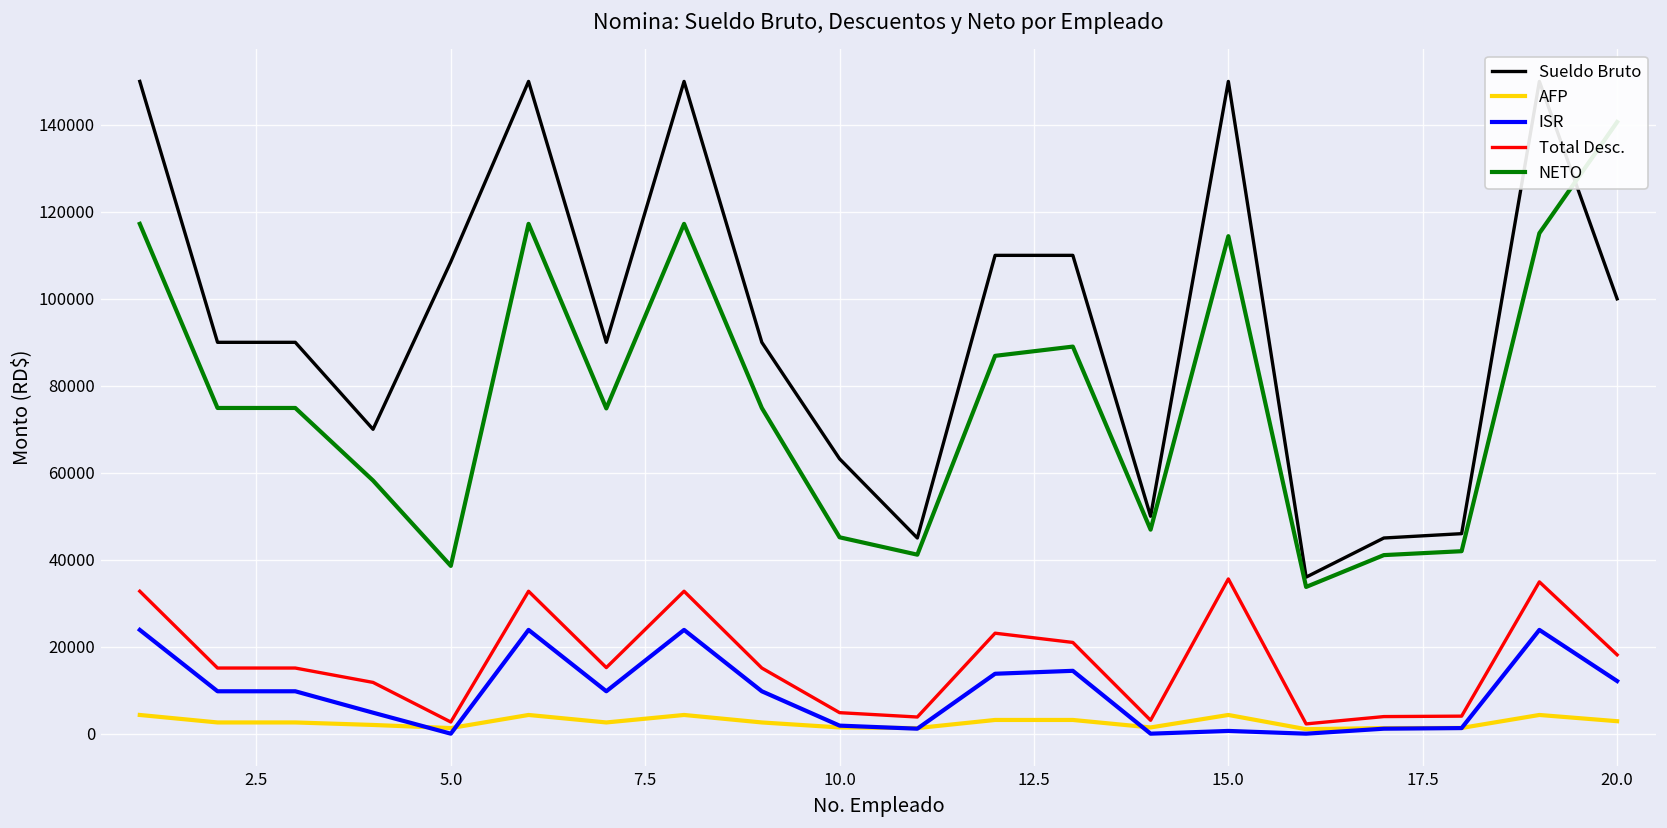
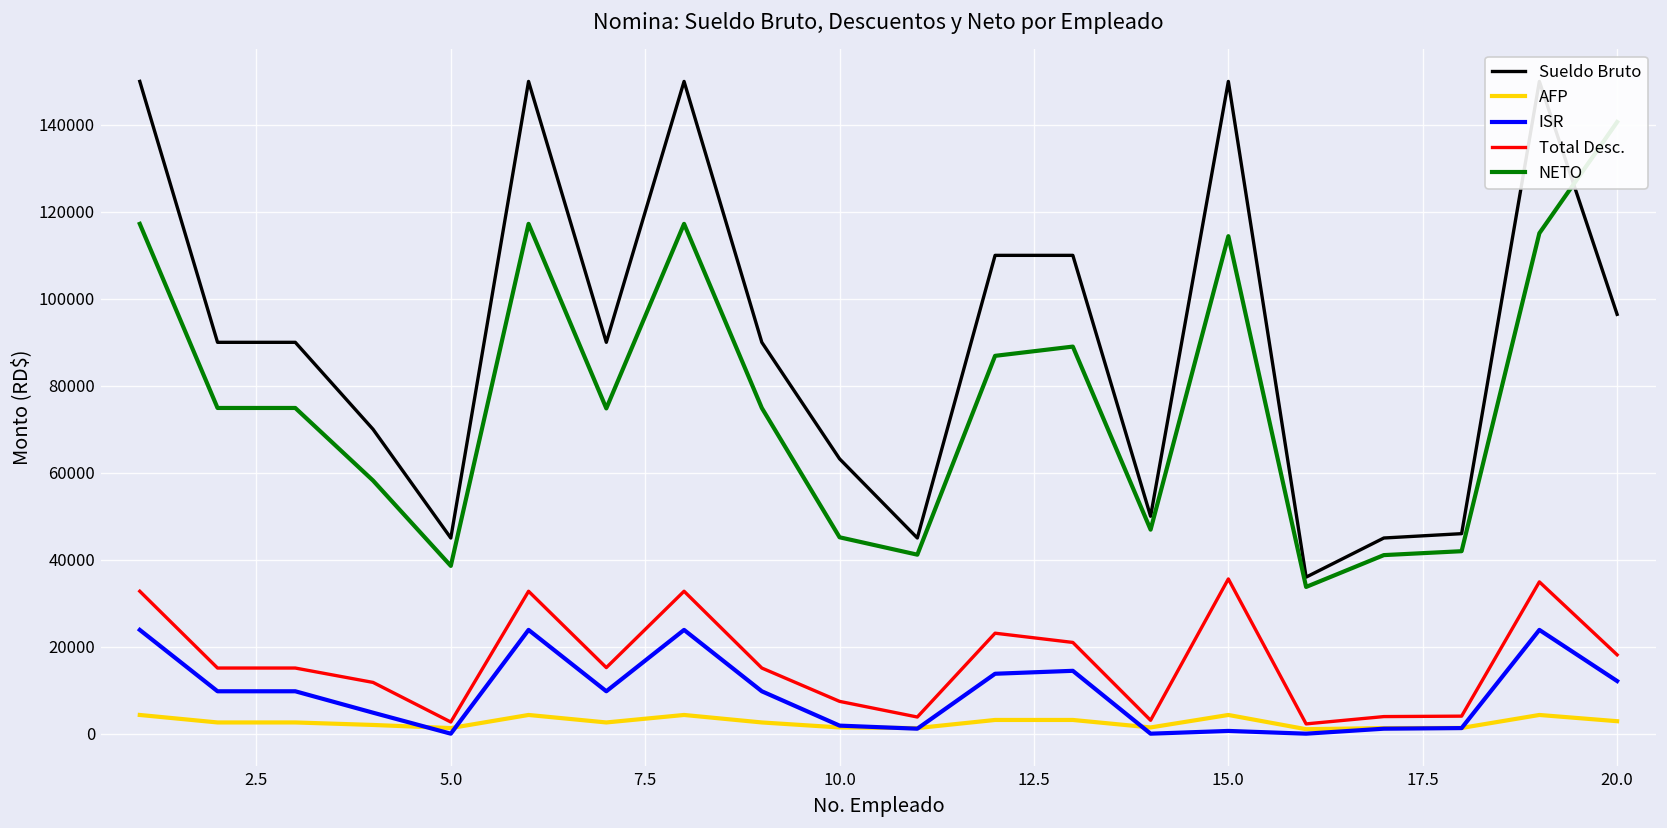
Sueldo Bruto, 5.0: 109000 -> 45000
Total Desc., 10.0: 5000 -> 7000
Sueldo Bruto, 20.0: 100000 -> 96000
